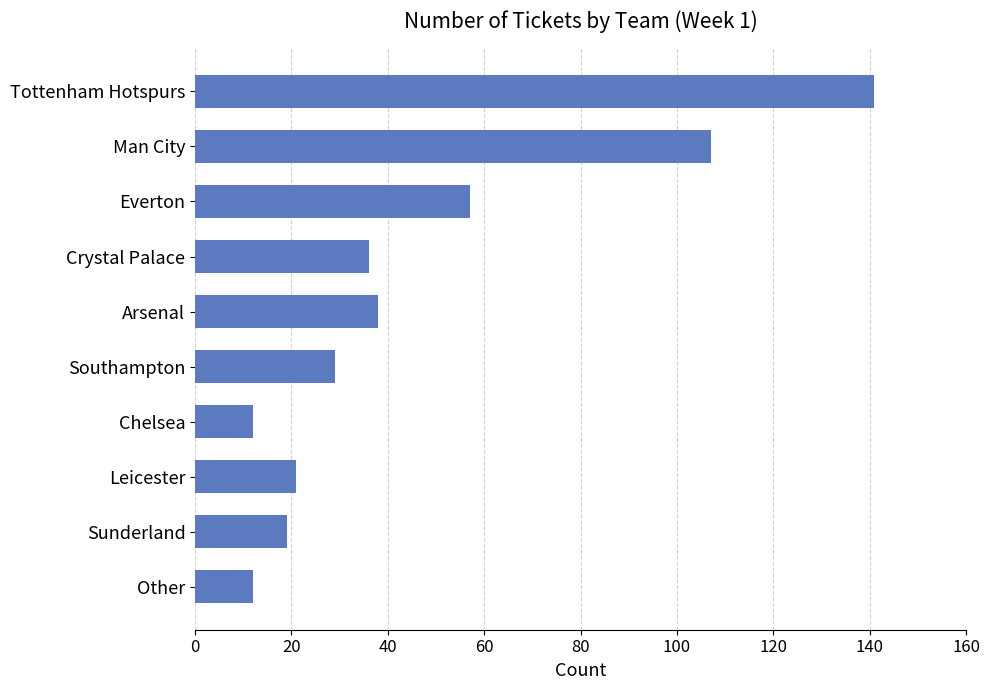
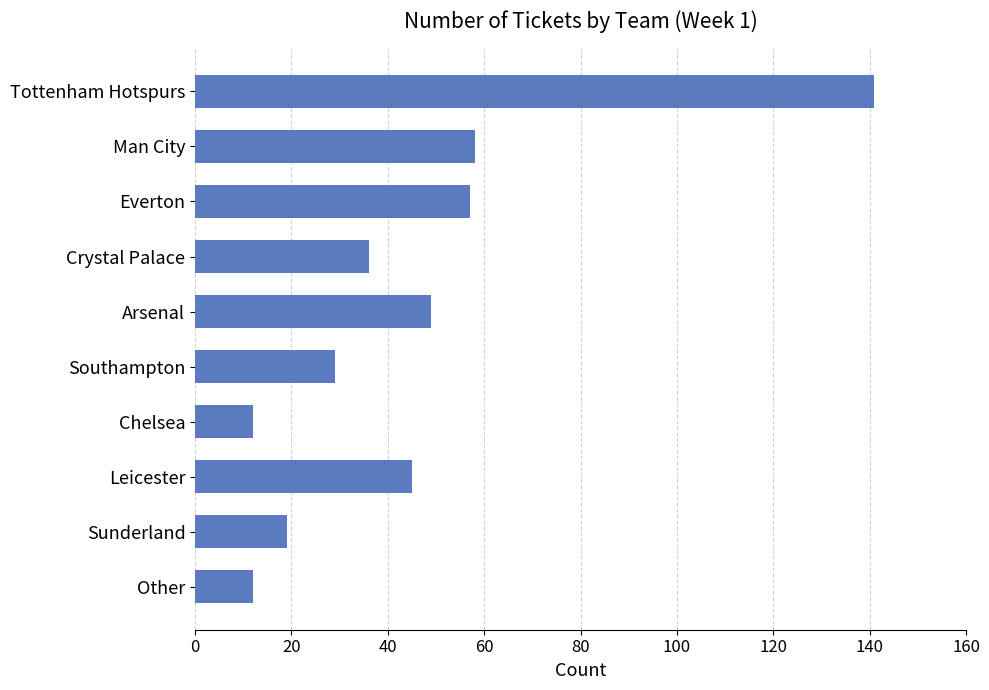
Man City: 107 -> 58
Arsenal: 38 -> 49
Leicester: 21 -> 45
